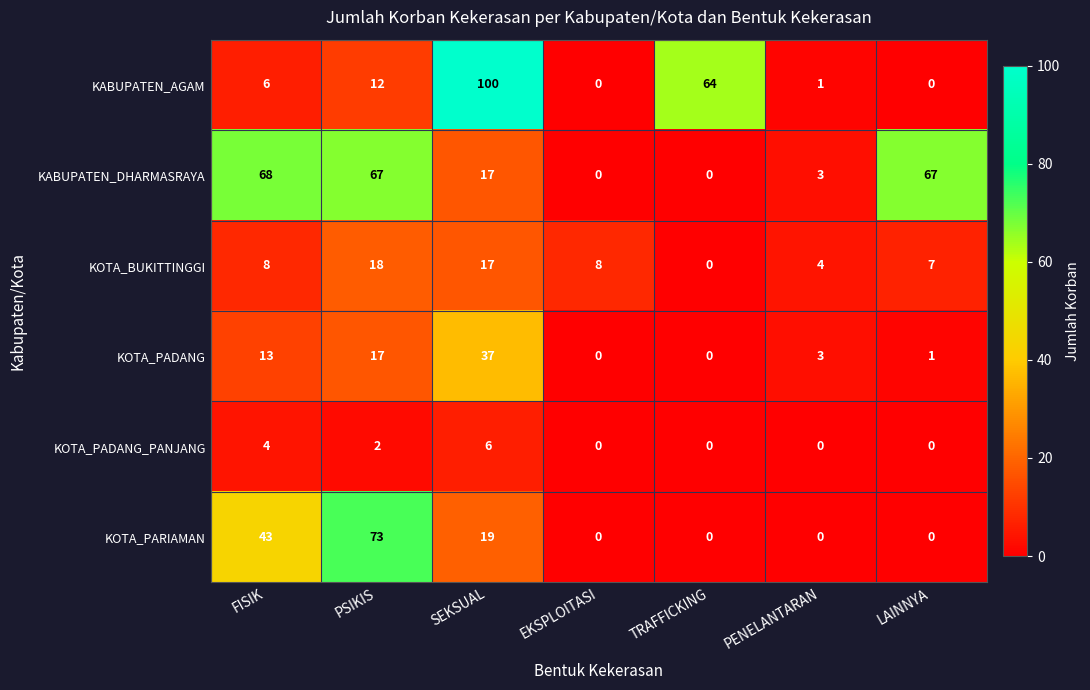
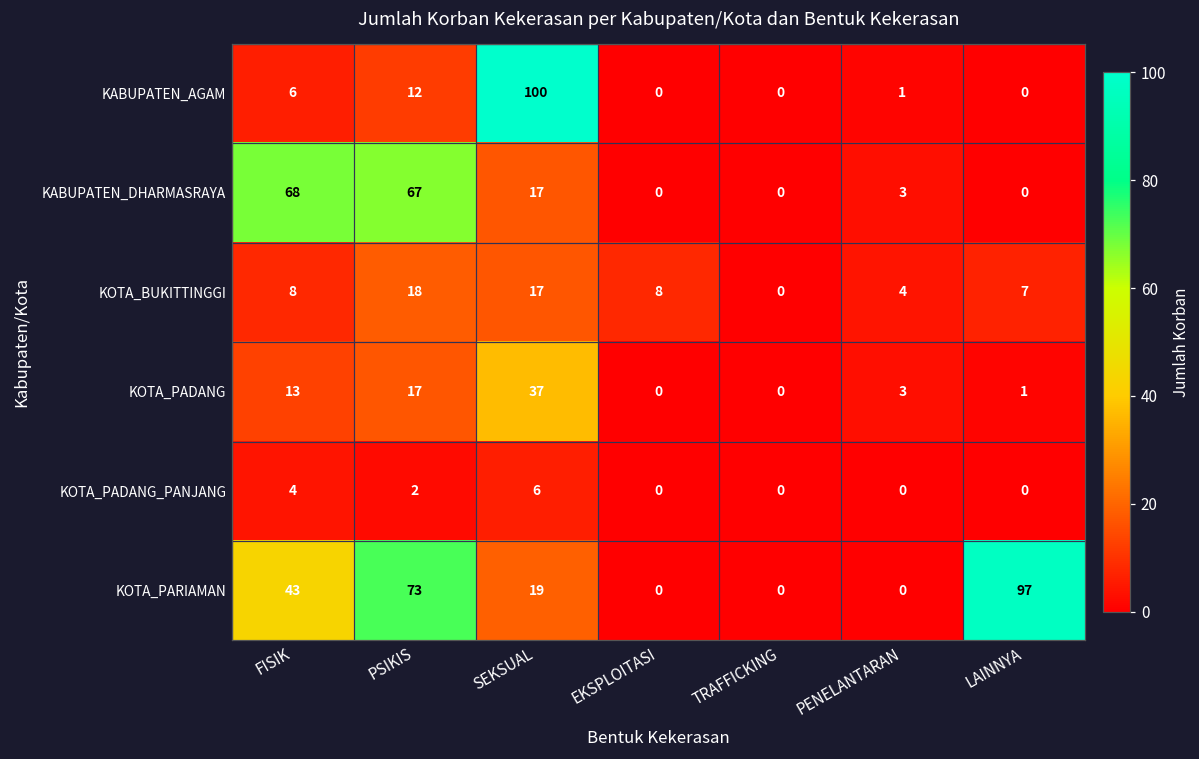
KABUPATEN_AGAM, TRAFFICKING: 64 -> 0
KABUPATEN_DHARMASRAYA, LAINNYA: 67 -> 0
KOTA_PARIAMAN, LAINNYA: 0 -> 97
